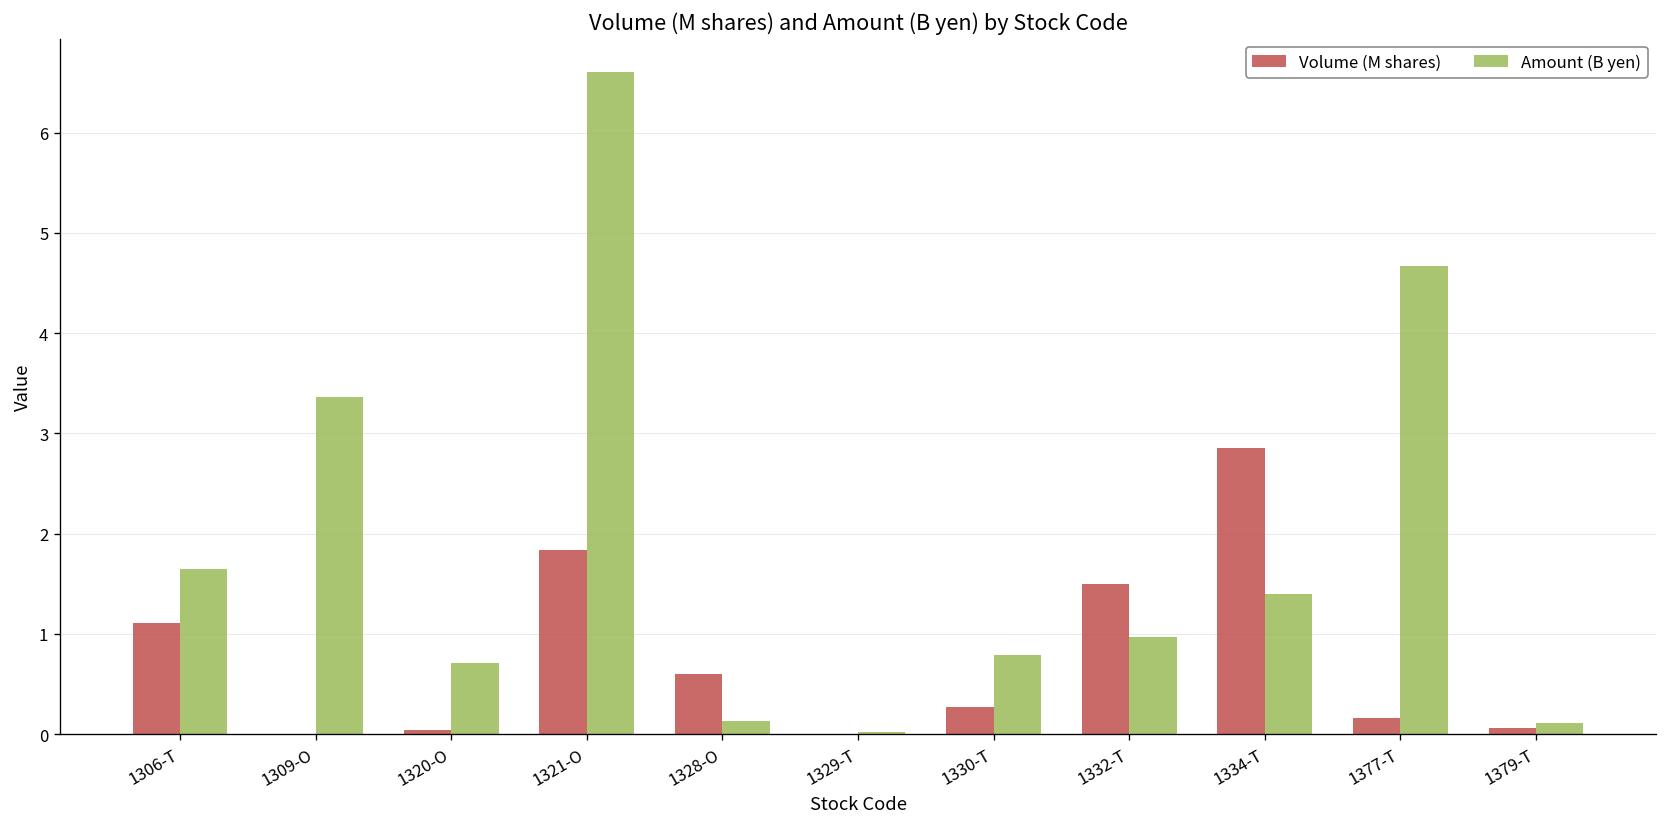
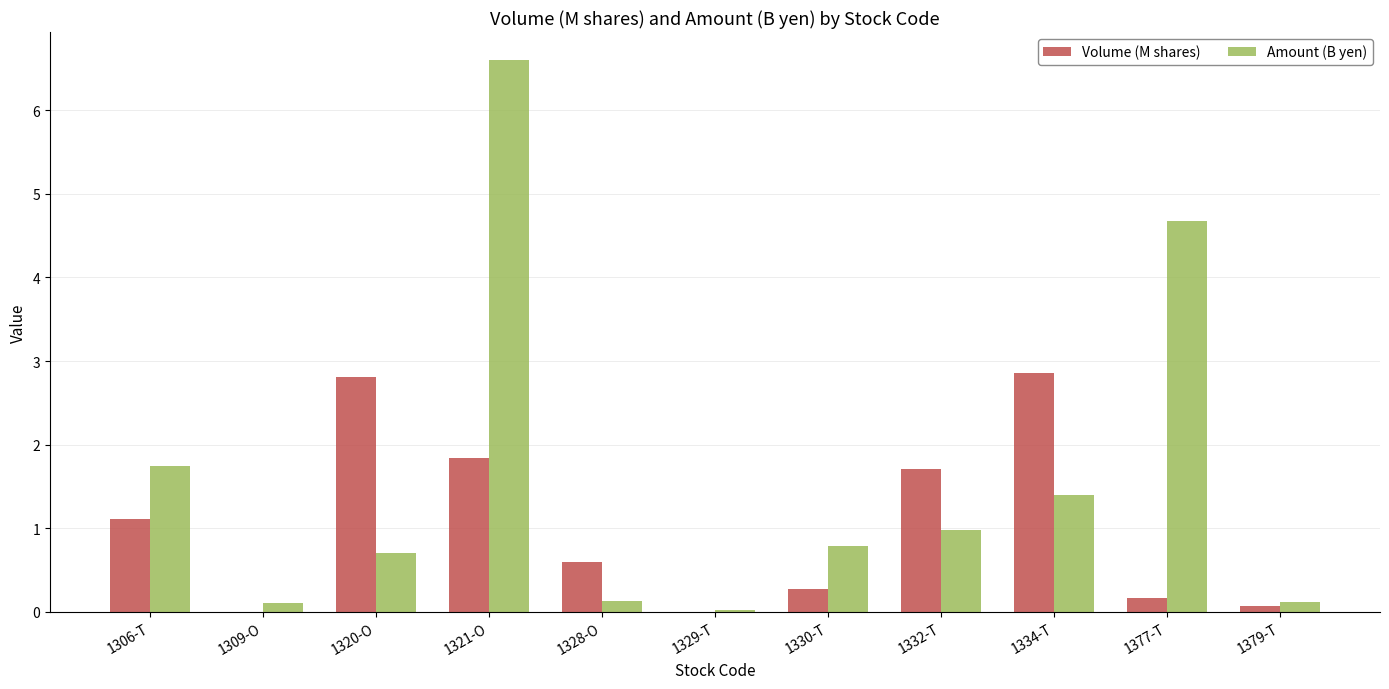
Amount (B yen), 1306-T: 1.6 -> 1.7
Amount (B yen), 1309-O: 3.4 -> 0.1
Volume (M shares), 1320-O: 0.0 -> 2.8
Volume (M shares), 1332-T: 1.5 -> 1.7
